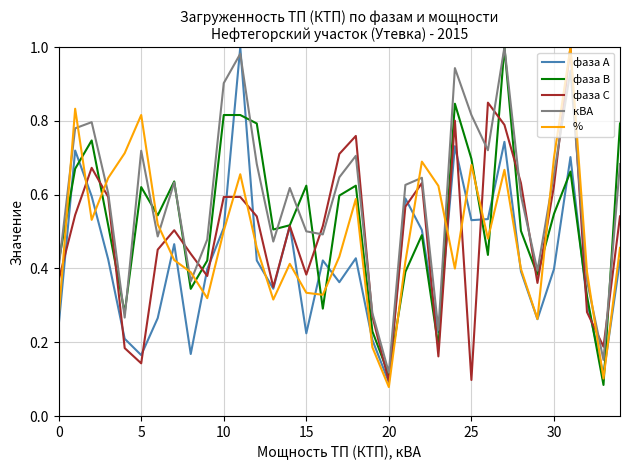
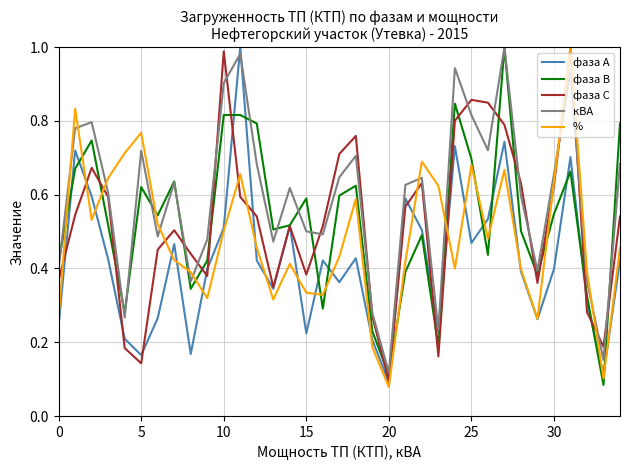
%, 5: 0.82 -> 0.77
фаза С, 10: 0.59 -> 0.99
фаза В, 15: 0.62 -> 0.59
фаза А, 25: 0.53 -> 0.47
фаза С, 25: 0.10 -> 0.86
%, 30: 0.70 -> 0.64
